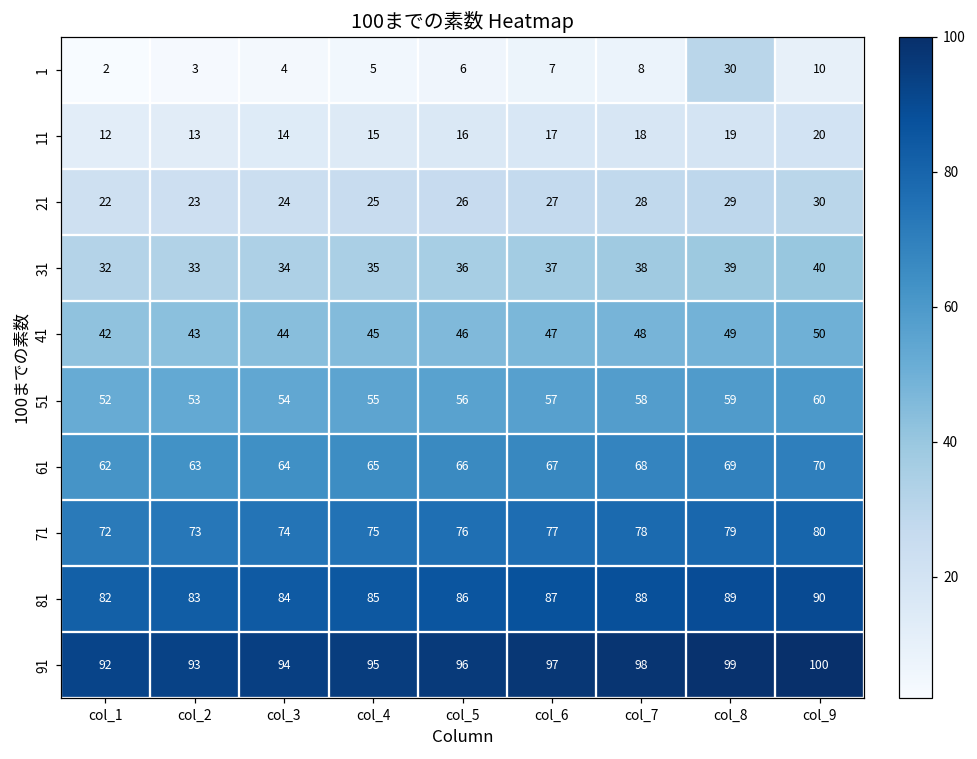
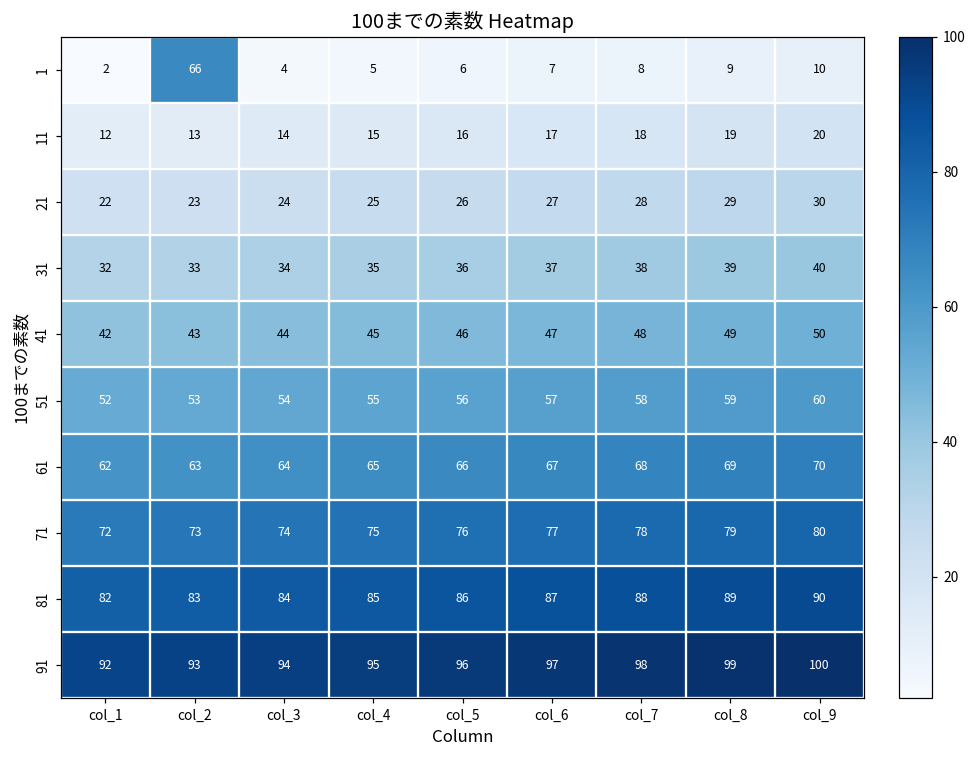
1, col_2: 3 -> 66
1, col_8: 30 -> 9
